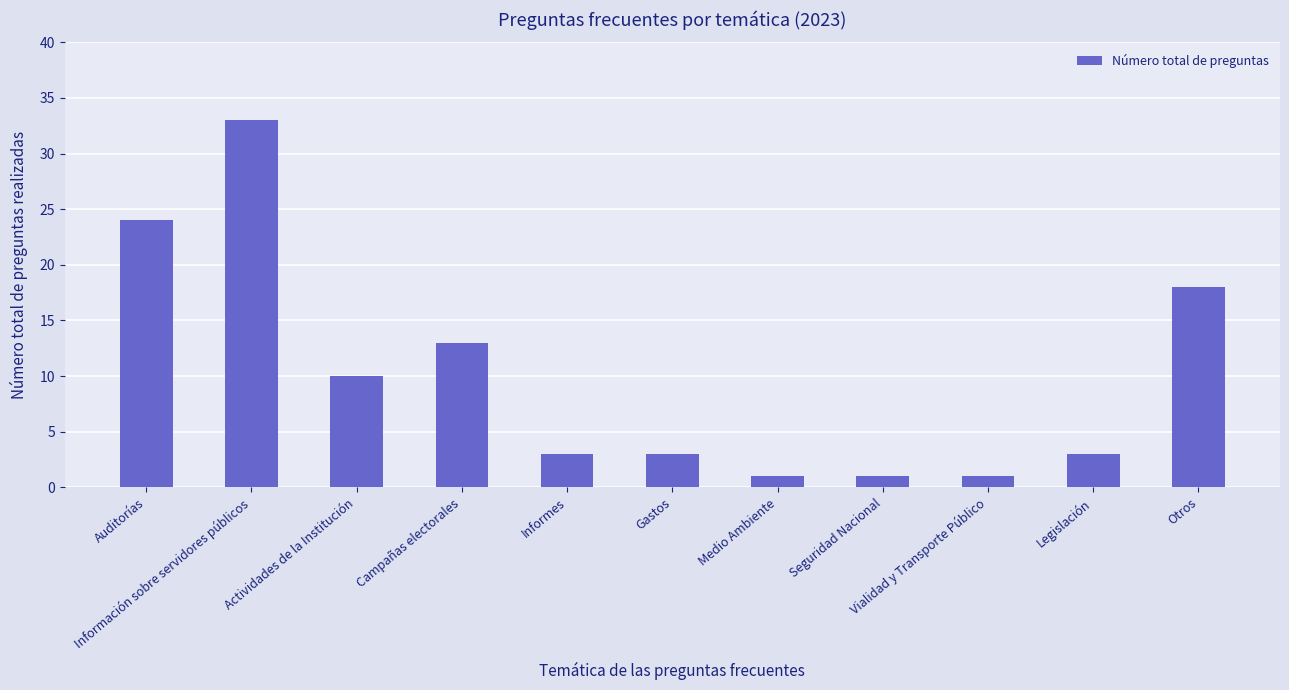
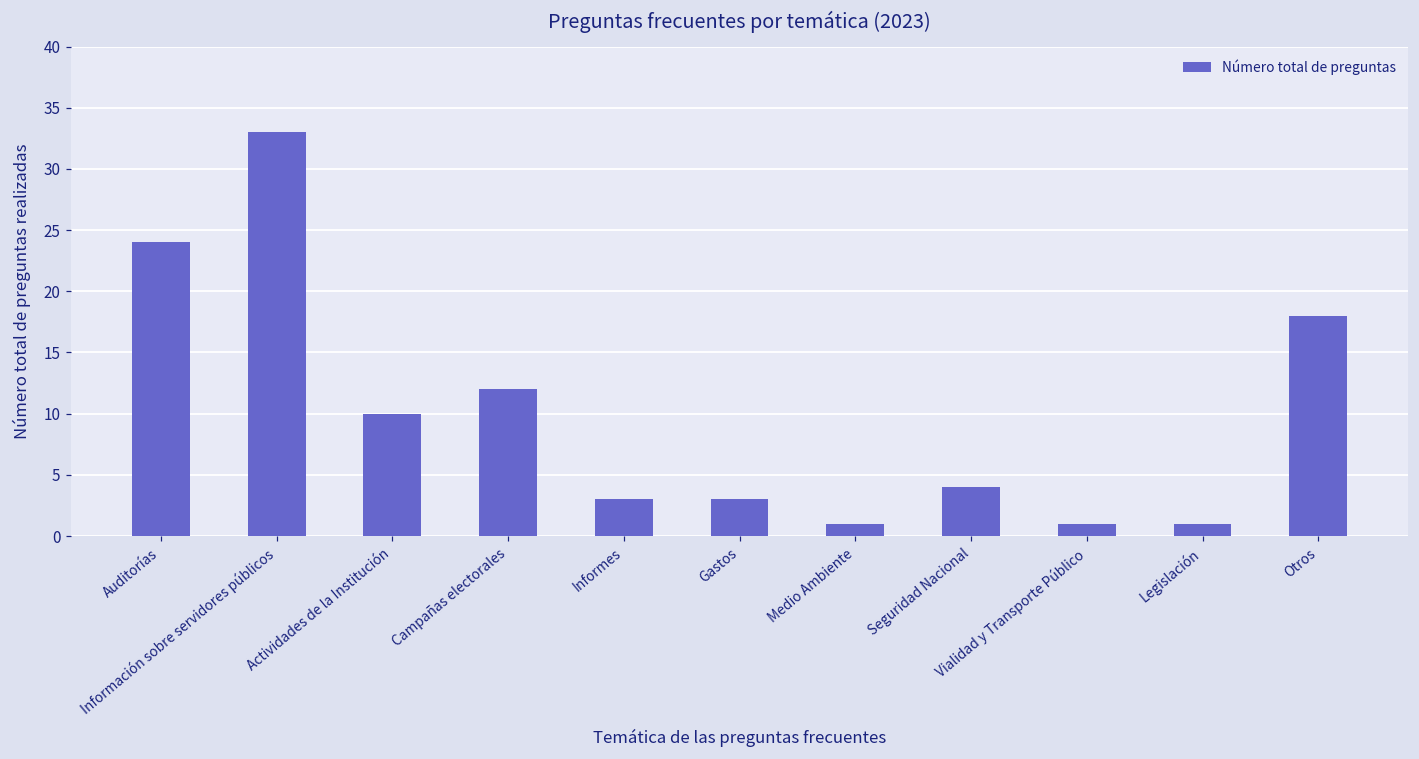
Campañas electorales: 13 -> 12
Seguridad Nacional: 1 -> 4
Legislación: 3 -> 1
